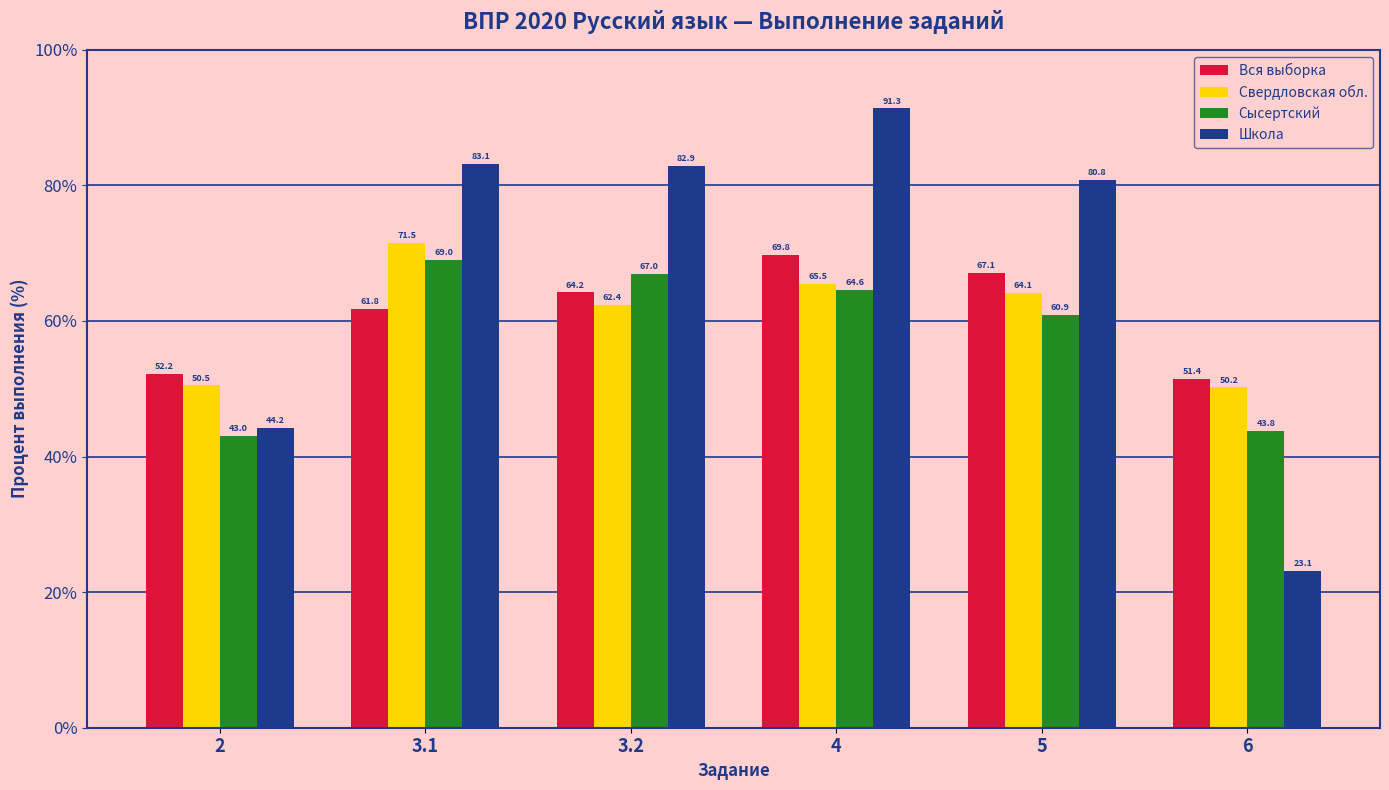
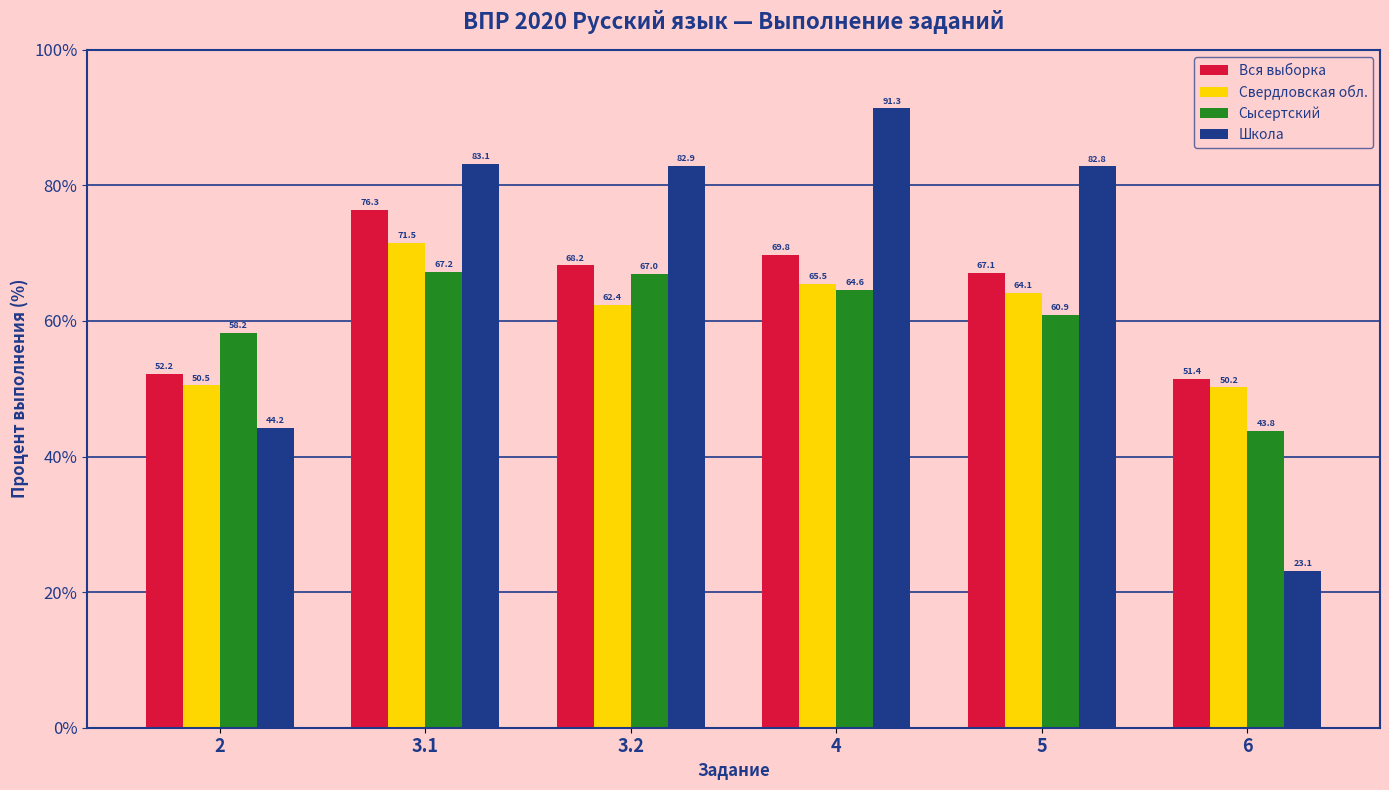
Сысертский, 2: 43.0 -> 58.2
Вся выборка, 3.1: 61.8 -> 76.3
Сысертский, 3.1: 69.0 -> 67.2
Вся выборка, 3.2: 64.2 -> 68.2
Школа, 5: 80.8 -> 82.8
